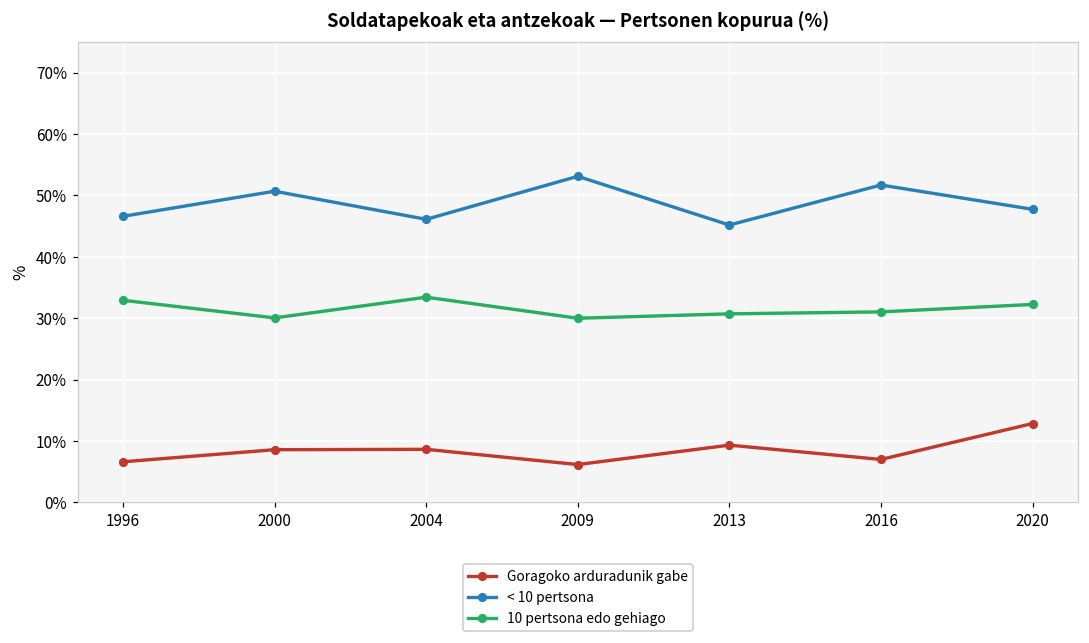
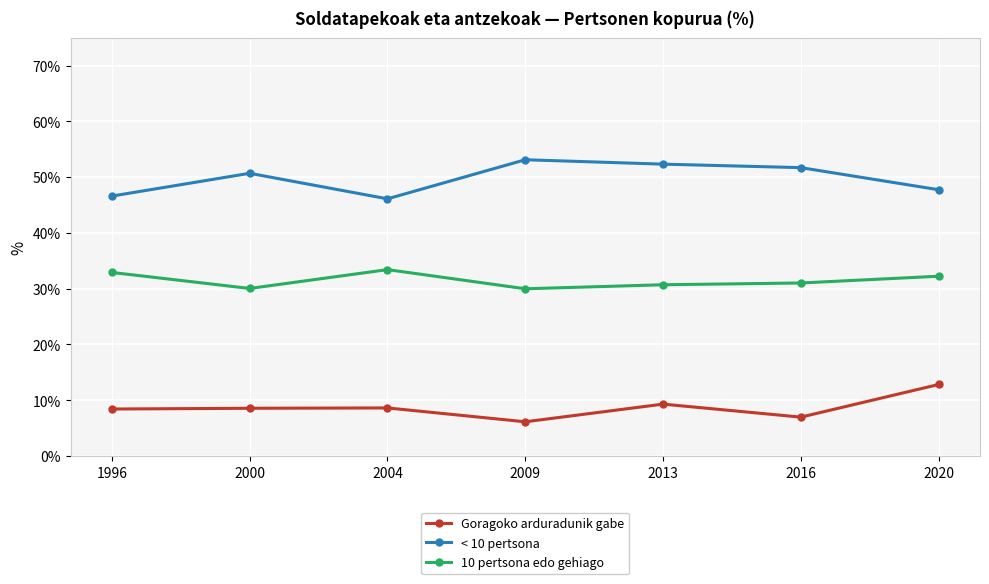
Goragoko arduradunik gabe, 1996: 7% -> 8%
< 10 pertsona, 2013: 45% -> 52%
